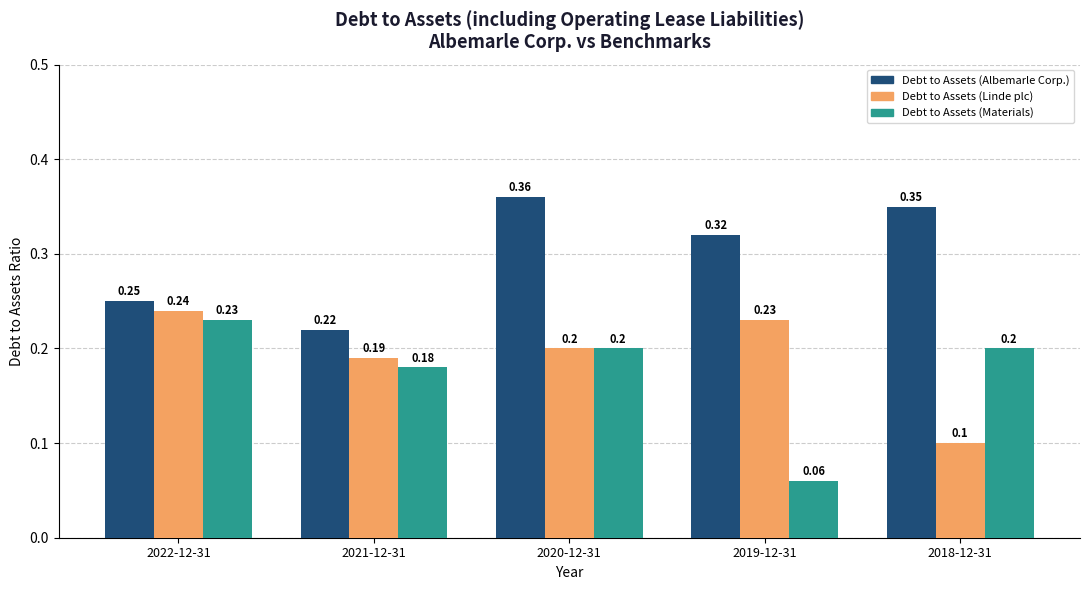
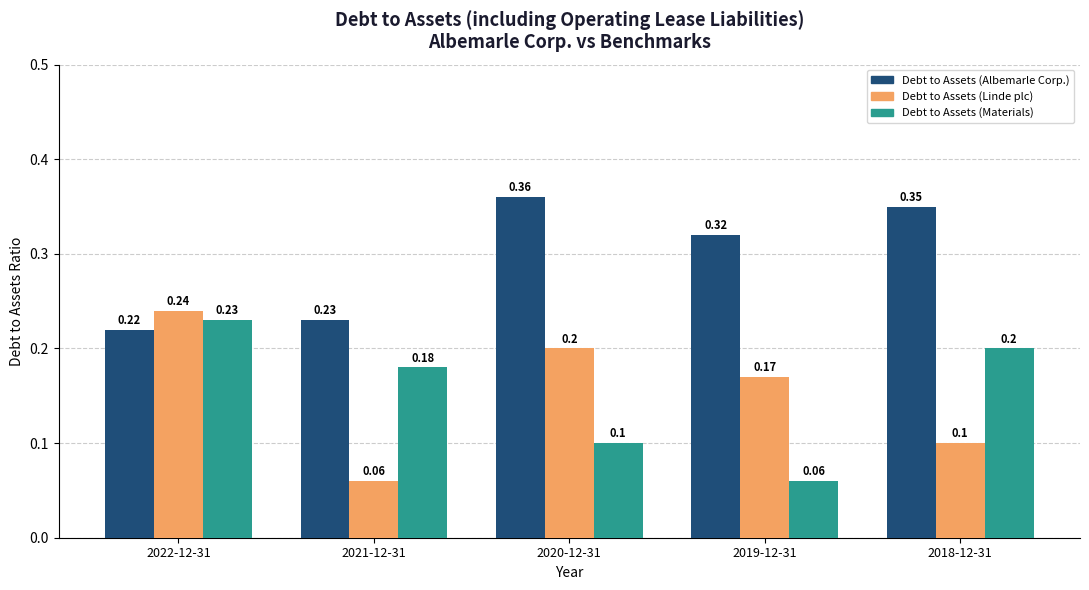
Debt to Assets (Albemarle Corp.), 2022-12-31: 0.25 -> 0.22
Debt to Assets (Albemarle Corp.), 2021-12-31: 0.22 -> 0.23
Debt to Assets (Linde plc), 2021-12-31: 0.19 -> 0.06
Debt to Assets (Materials), 2020-12-31: 0.2 -> 0.1
Debt to Assets (Linde plc), 2019-12-31: 0.23 -> 0.17
